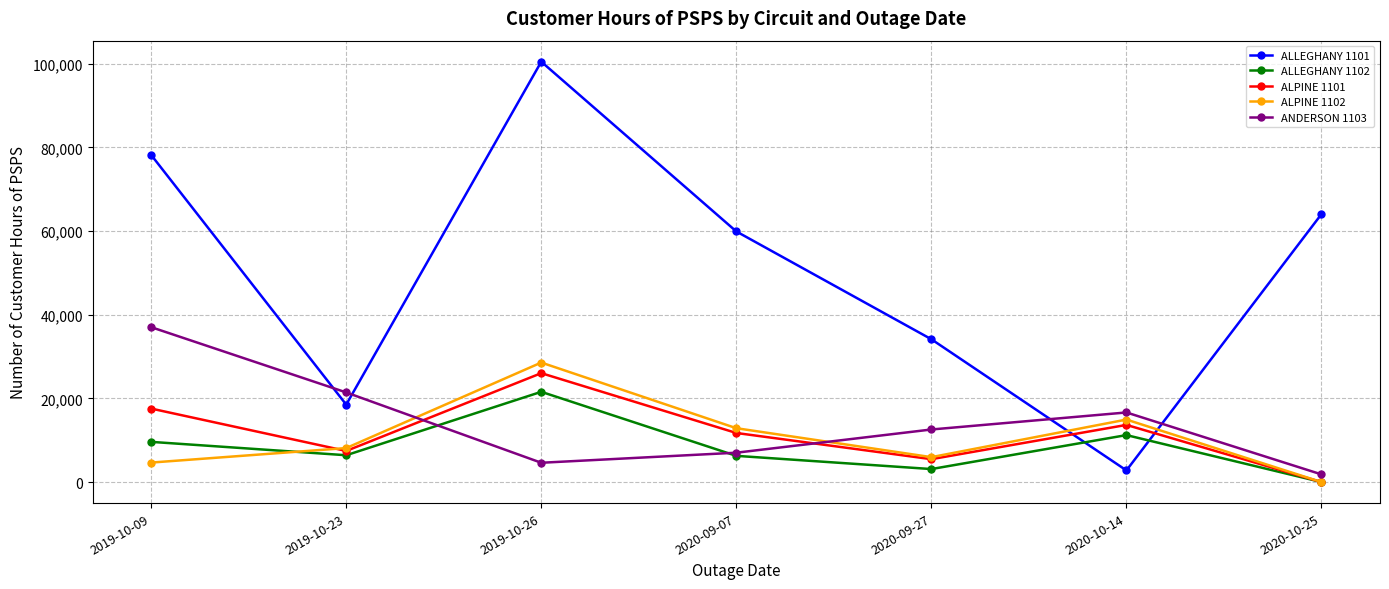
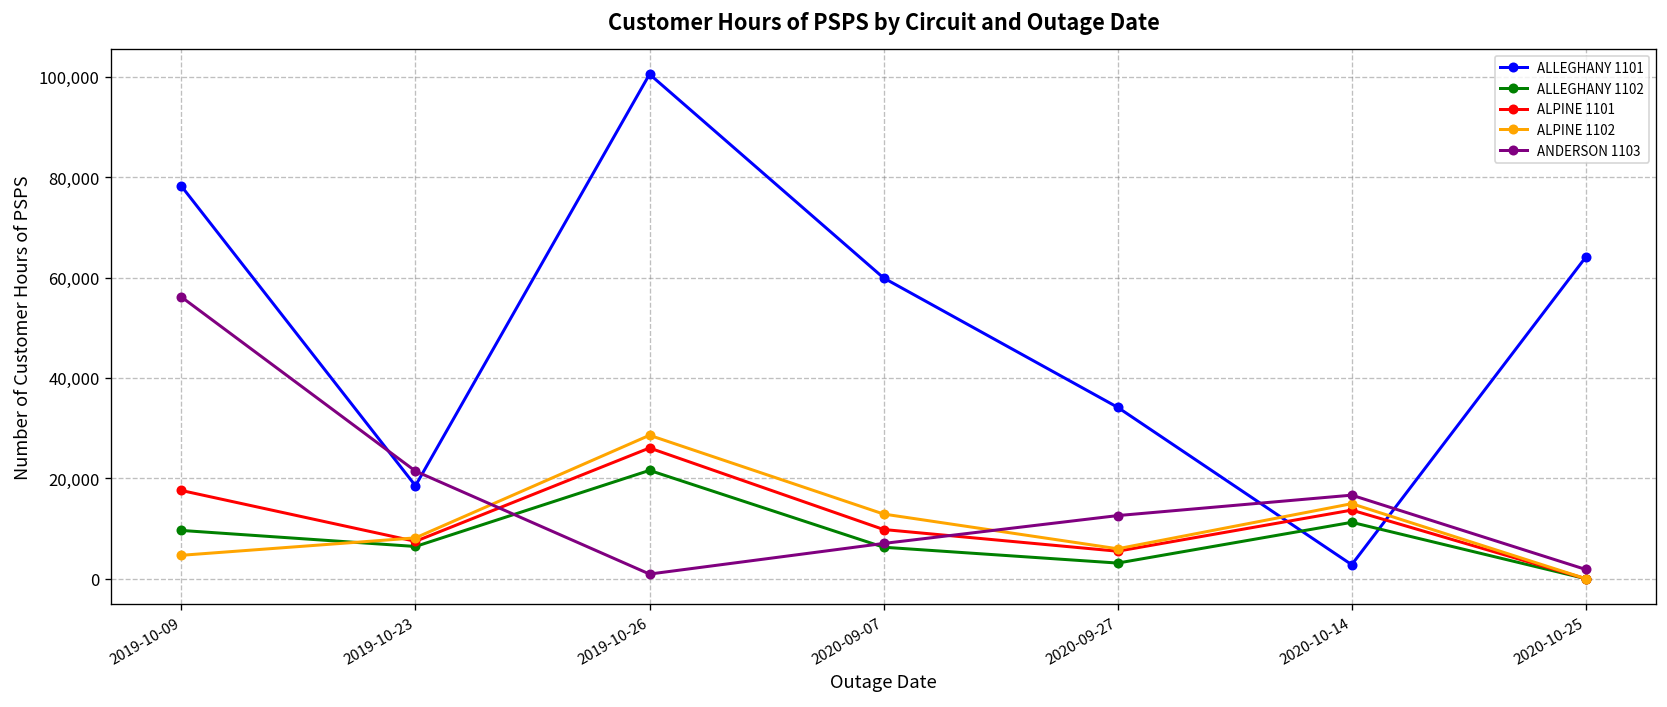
ANDERSON 1103, 2019-10-09: 37,000 -> 56,000
ANDERSON 1103, 2019-10-26: 5,000 -> 1,000
ALPINE 1101, 2020-09-07: 12,000 -> 10,000
